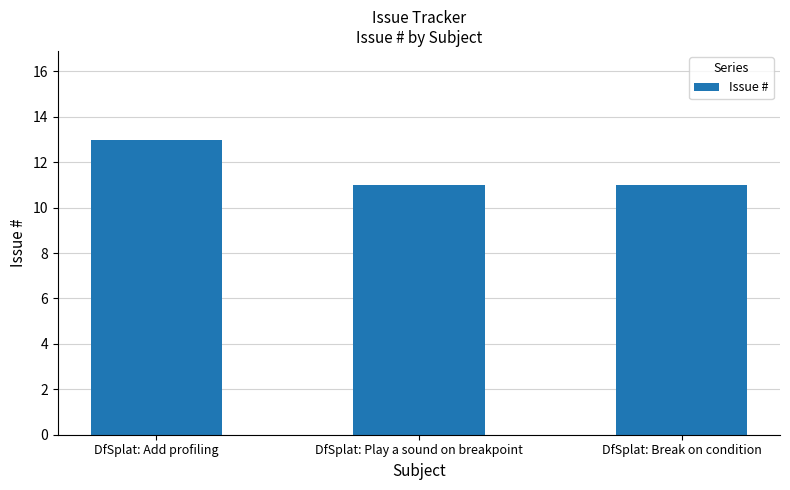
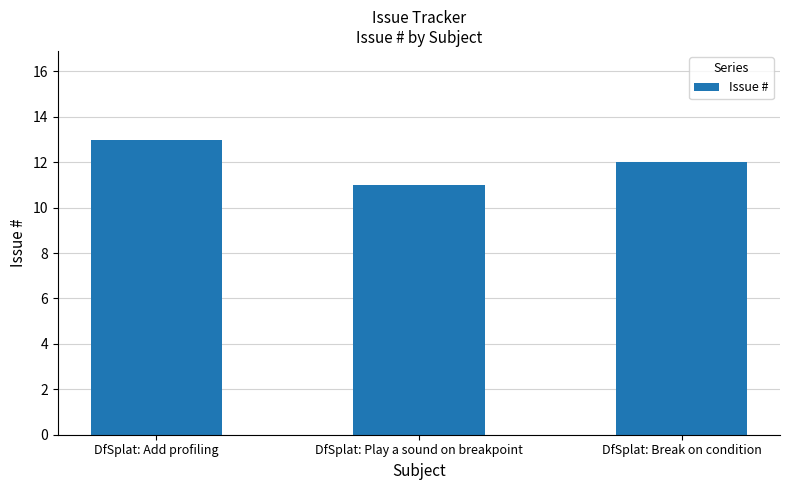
DfSplat: Break on condition: 11 -> 12
